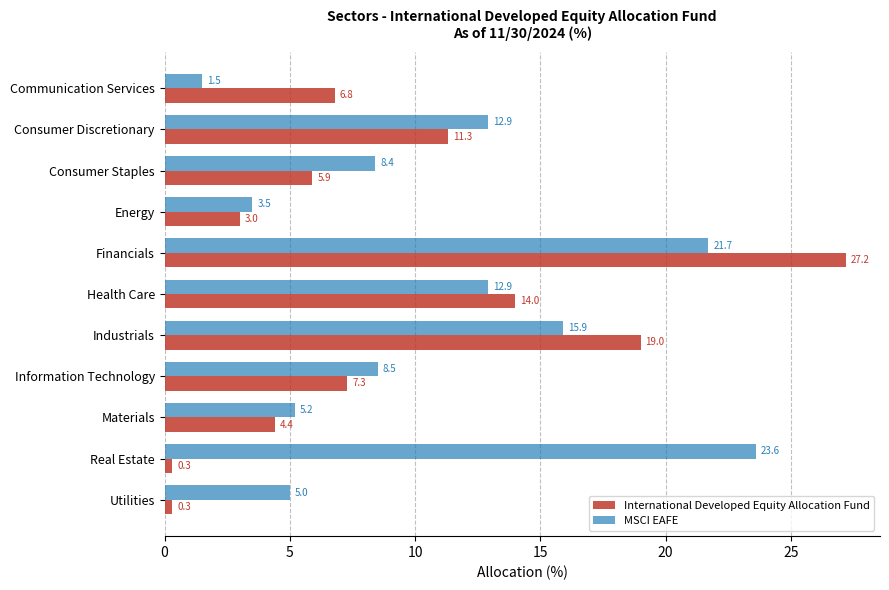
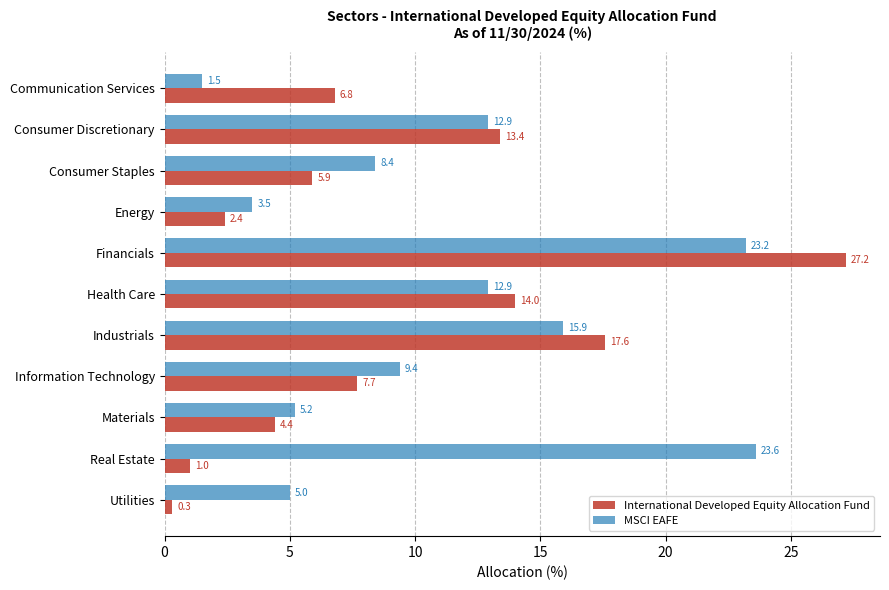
International Developed Equity Allocation Fund, Consumer Discretionary: 11.3 -> 13.4
International Developed Equity Allocation Fund, Energy: 3.0 -> 2.4
MSCI EAFE, Financials: 21.7 -> 23.2
International Developed Equity Allocation Fund, Industrials: 19.0 -> 17.6
MSCI EAFE, Information Technology: 8.5 -> 9.4
International Developed Equity Allocation Fund, Information Technology: 7.3 -> 7.7
International Developed Equity Allocation Fund, Real Estate: 0.3 -> 1.0
